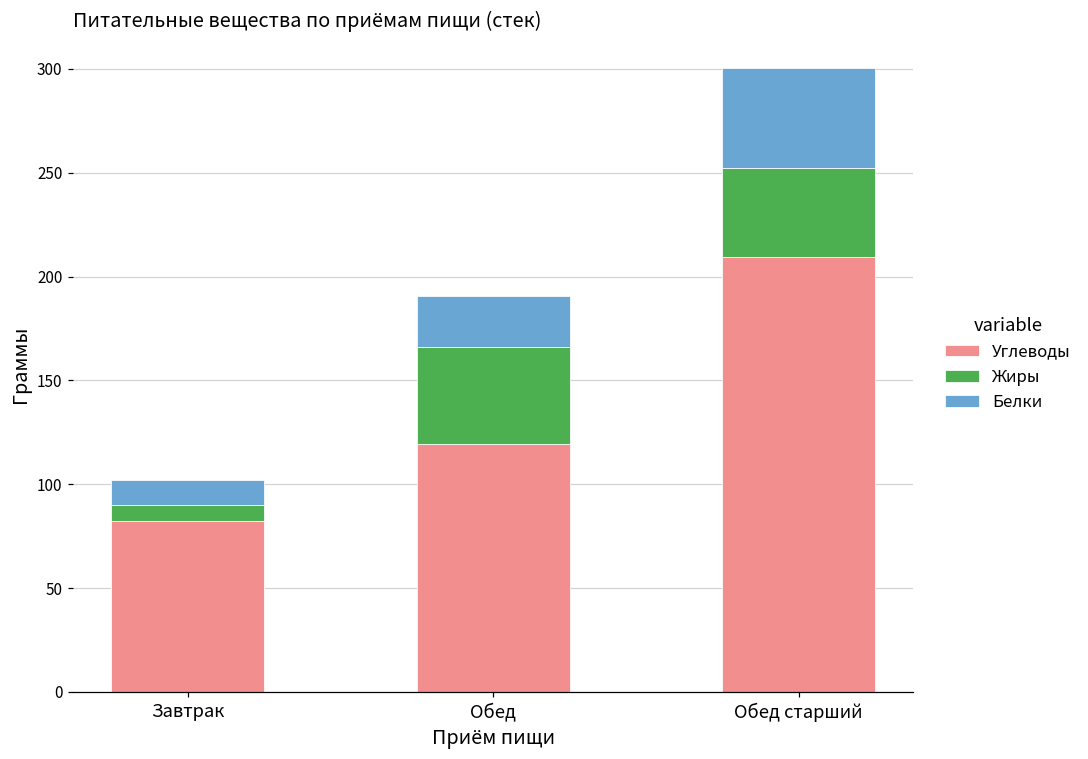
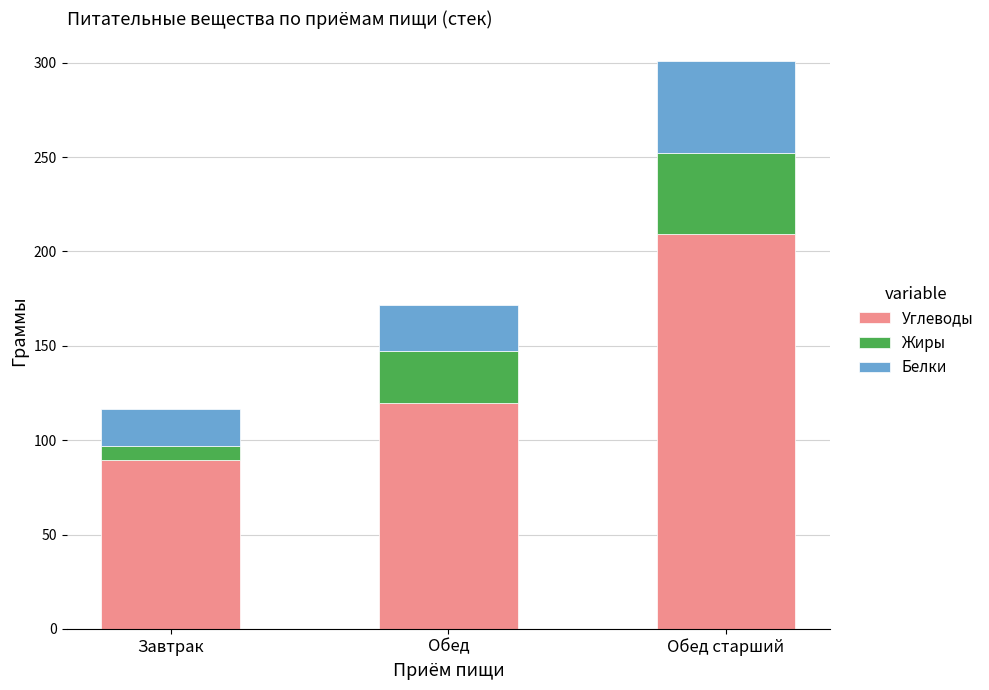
Углеводы, Завтрак: 82 -> 90
Белки, Завтрак: 12 -> 19
Жиры, Обед: 46 -> 28
